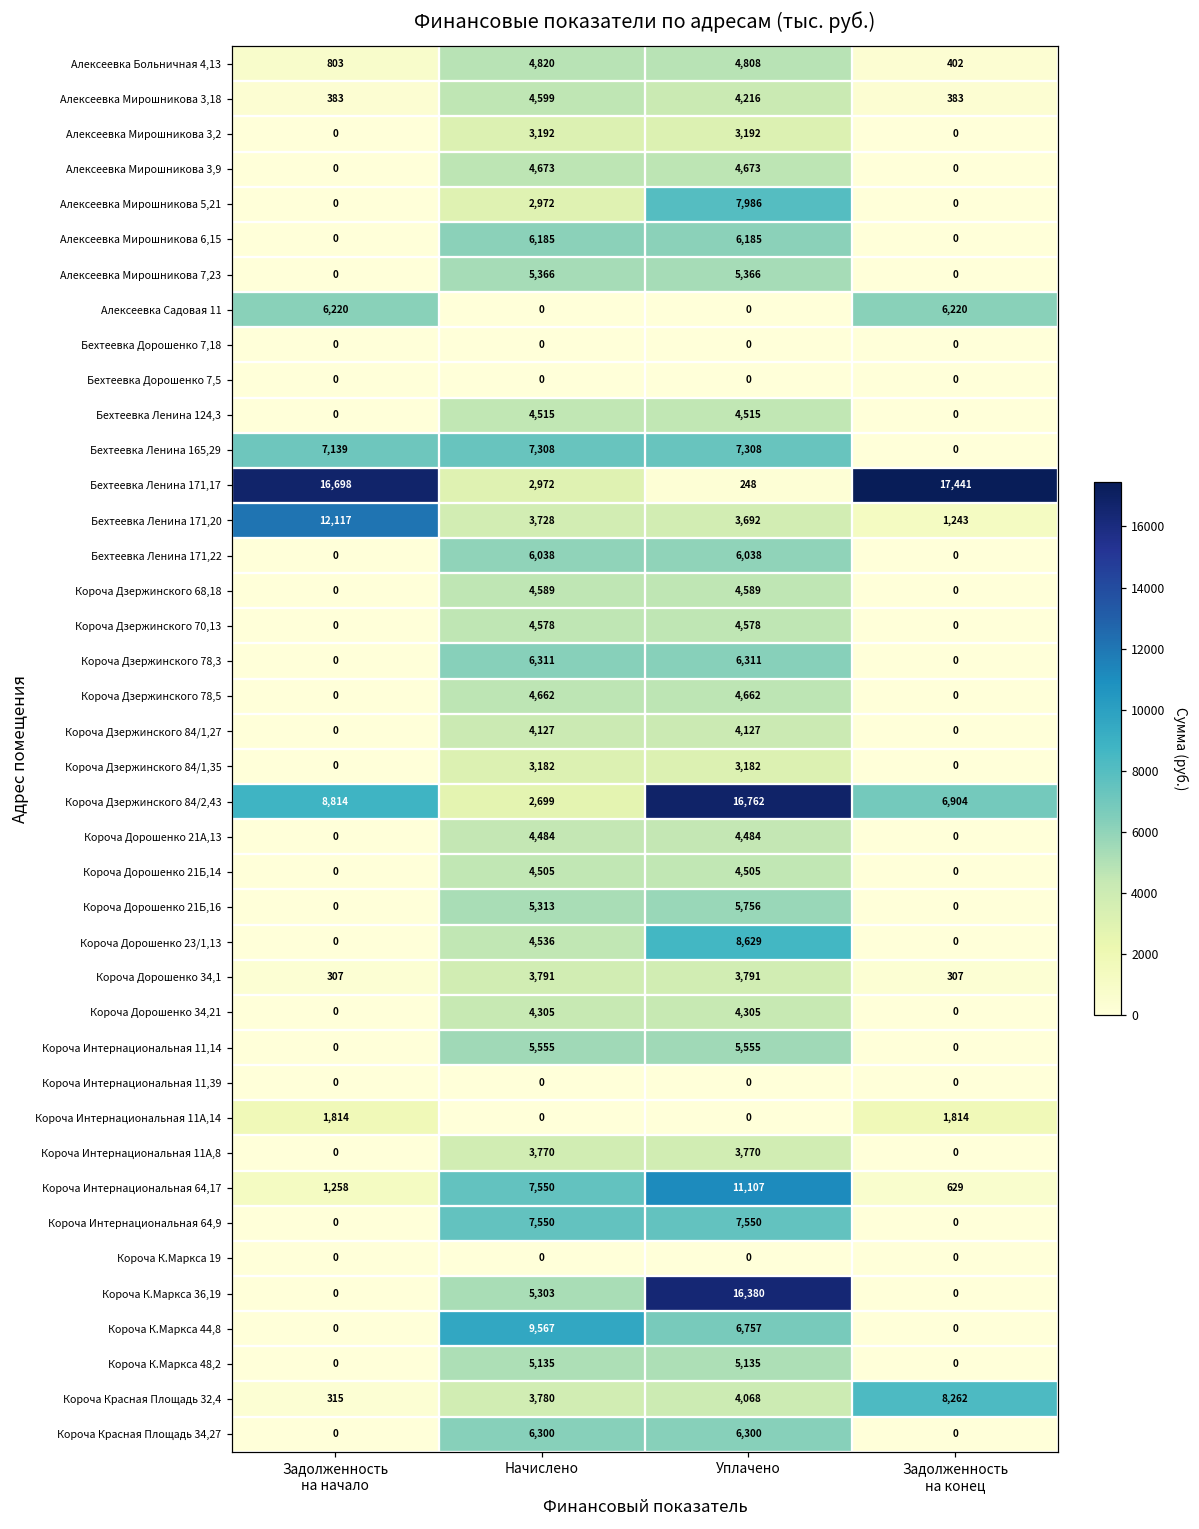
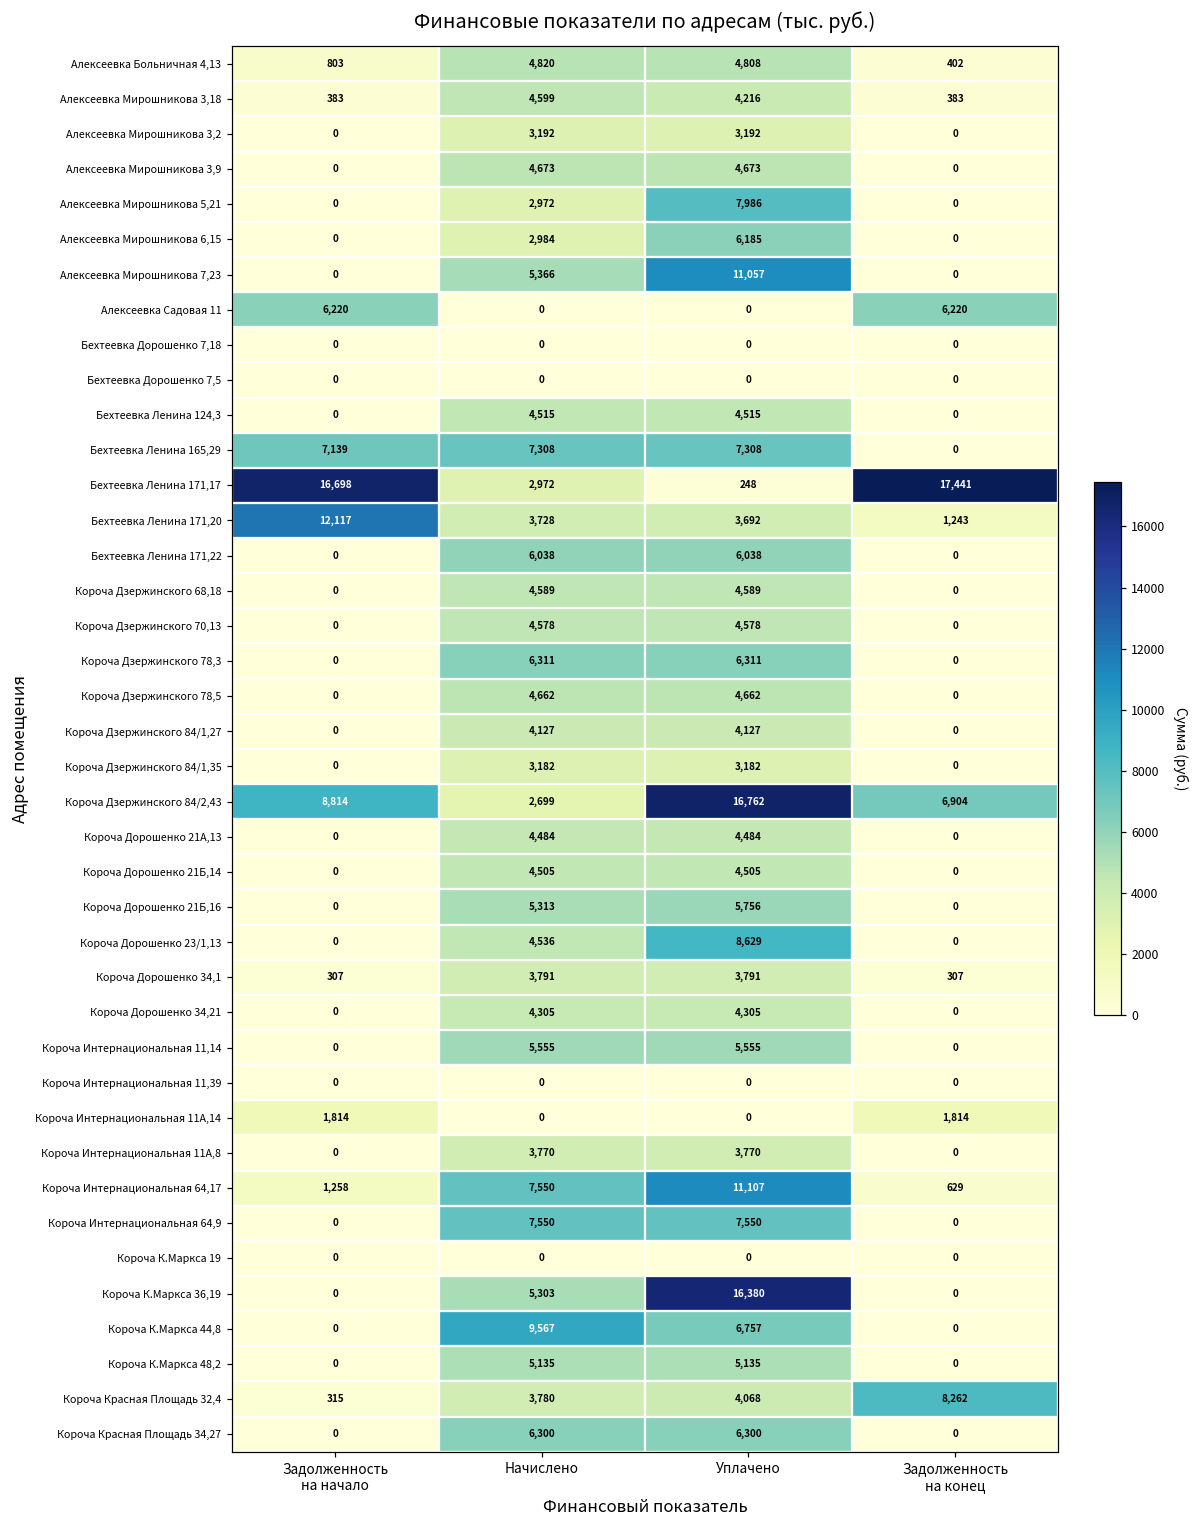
Алексеевка Мирошникова 6,15, Начислено: 6,185 -> 2,984
Алексеевка Мирошникова 7,23, Уплачено: 5,366 -> 11,057
